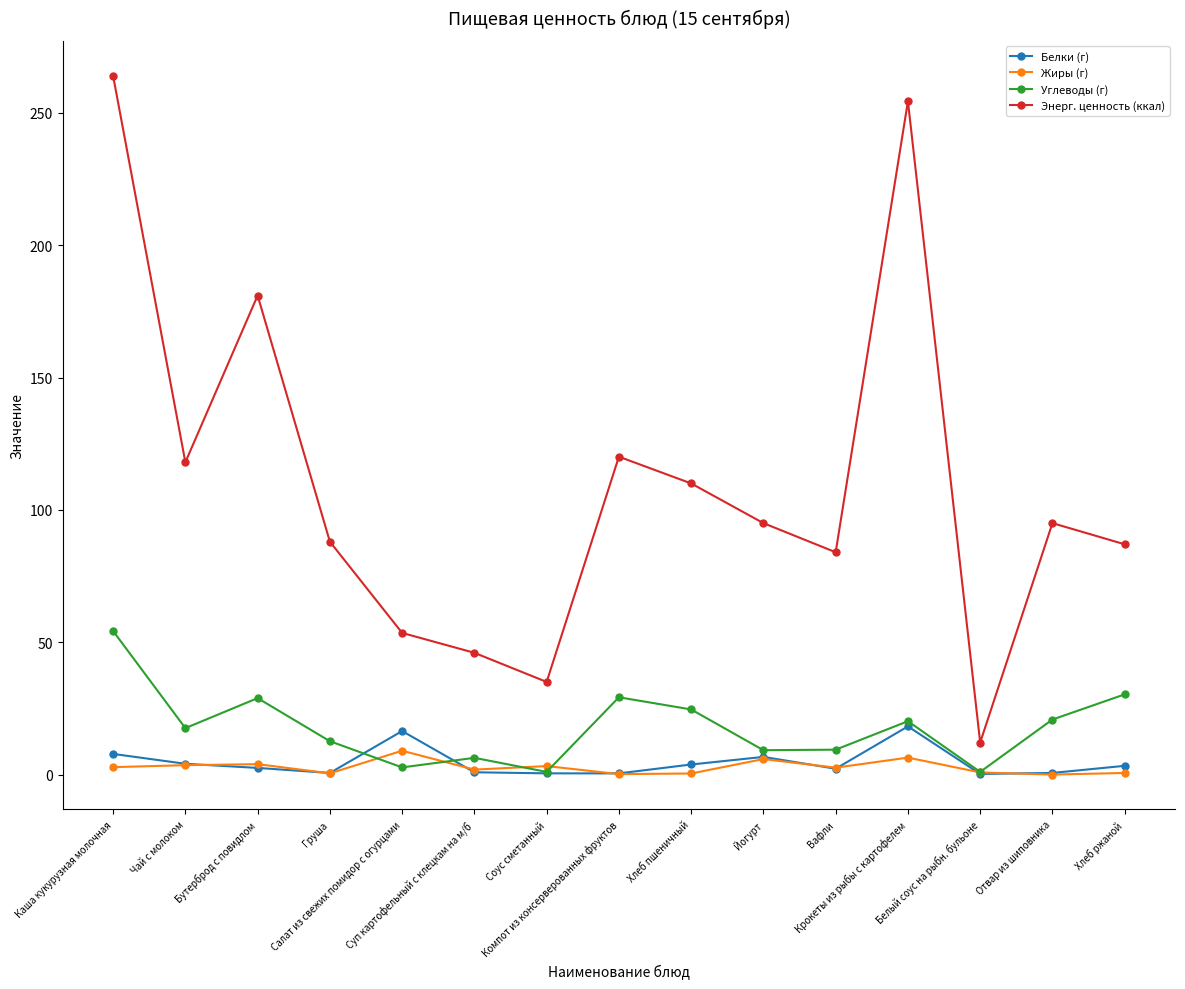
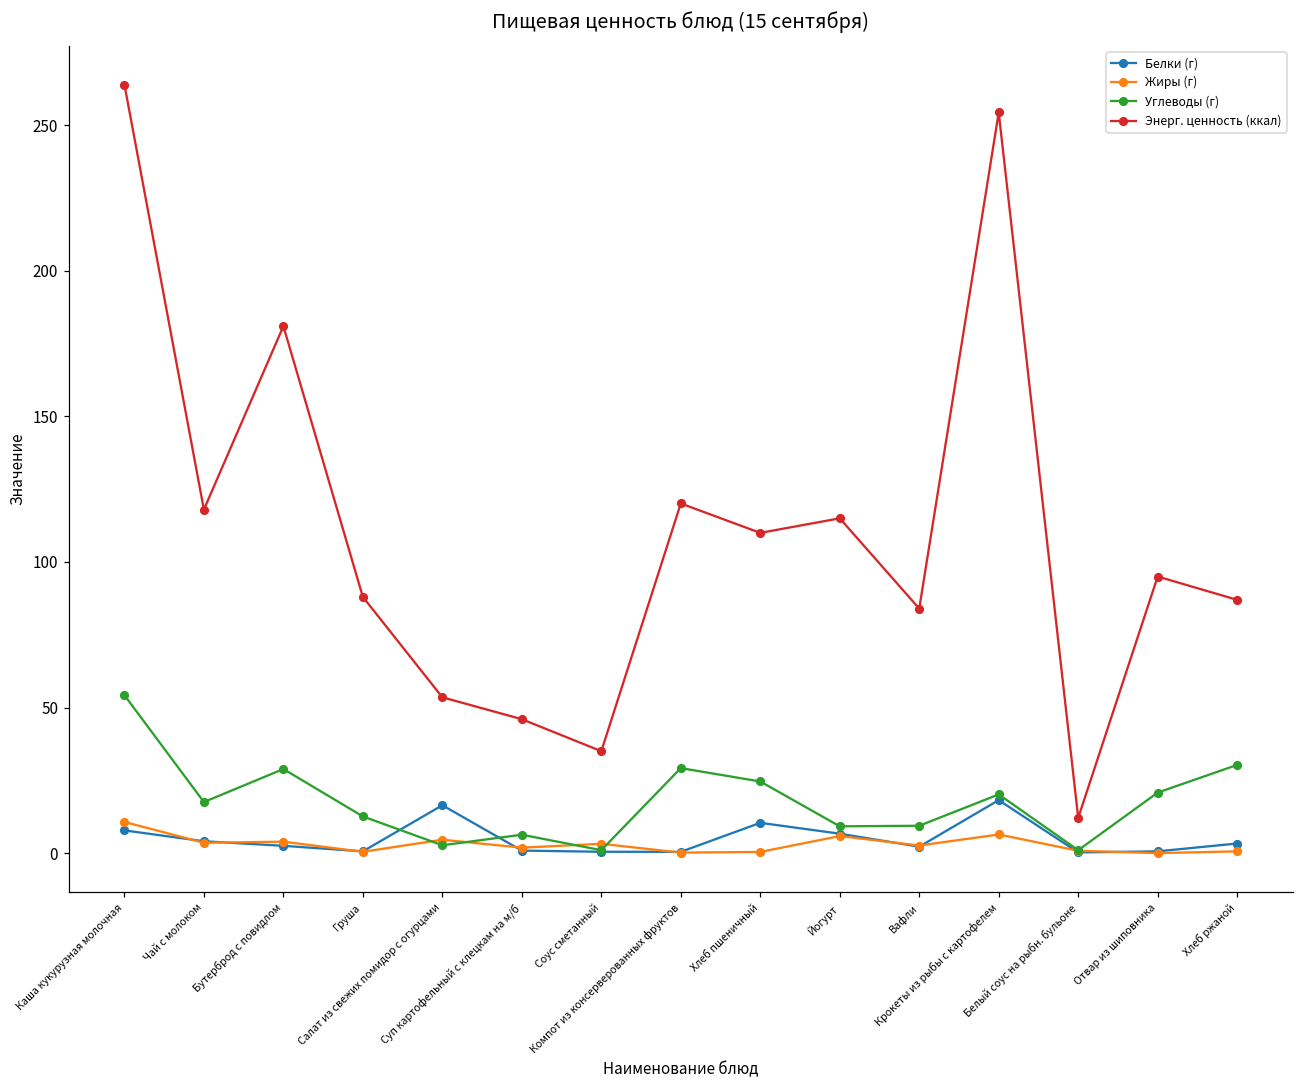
Жиры (г), Каша кукурузная молочная: 3 -> 11
Жиры (г), Салат из свежих помидор с огурцами: 9 -> 5
Белки (г), Хлеб пшеничный: 4 -> 10
Энерг. ценность (ккал), Йогурт: 95 -> 115
